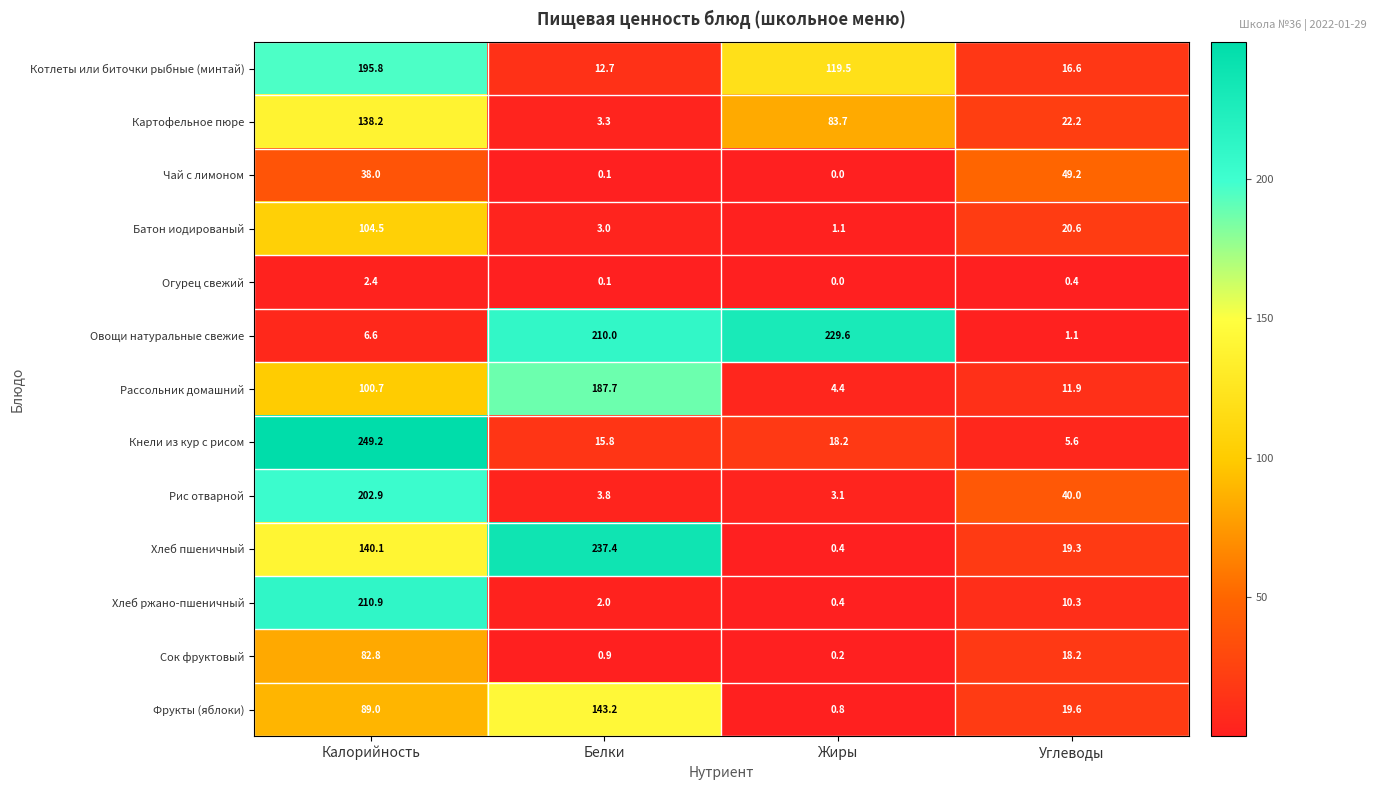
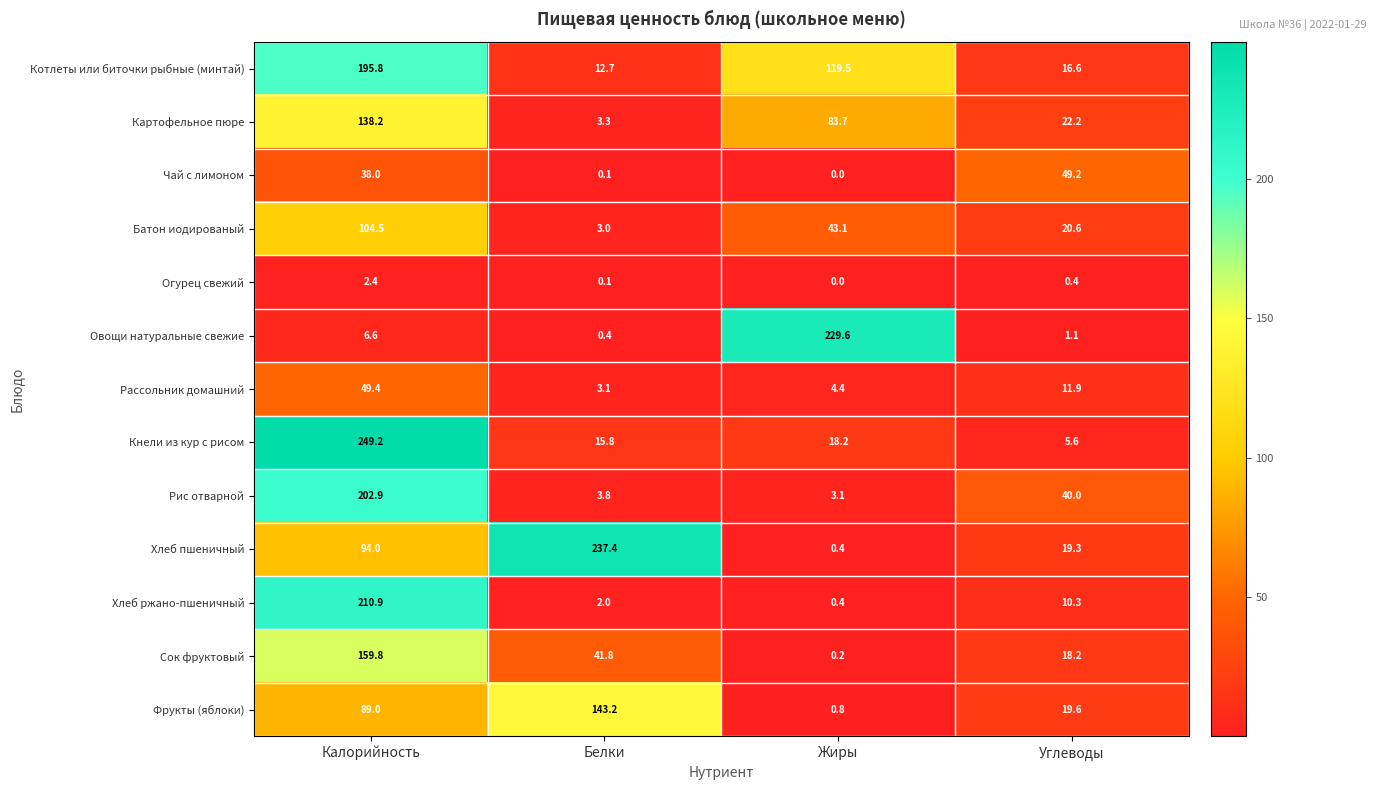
Батон иодированый, Жиры: 1.1 -> 43.1
Овощи натуральные свежие, Белки: 210.0 -> 0.4
Рассольник домашний, Калорийность: 100.7 -> 49.4
Рассольник домашний, Белки: 187.7 -> 3.1
Хлеб пшеничный, Калорийность: 140.1 -> 94.0
Сок фруктовый, Калорийность: 82.8 -> 159.8
Сок фруктовый, Белки: 0.9 -> 41.8
